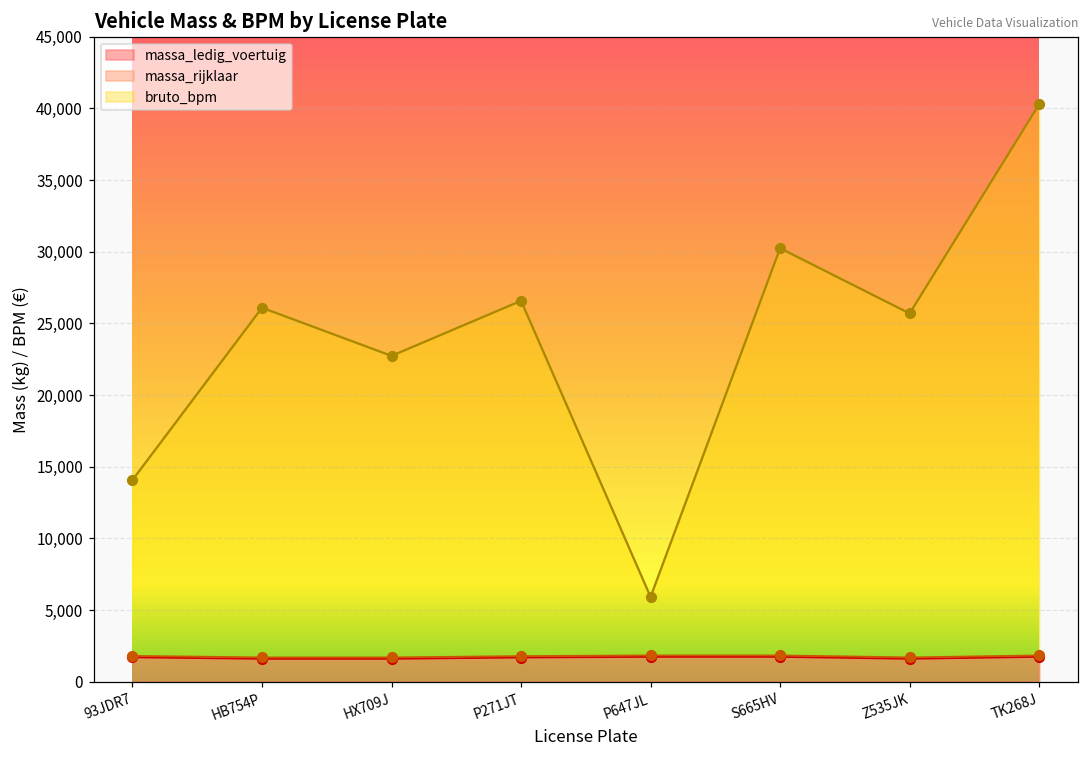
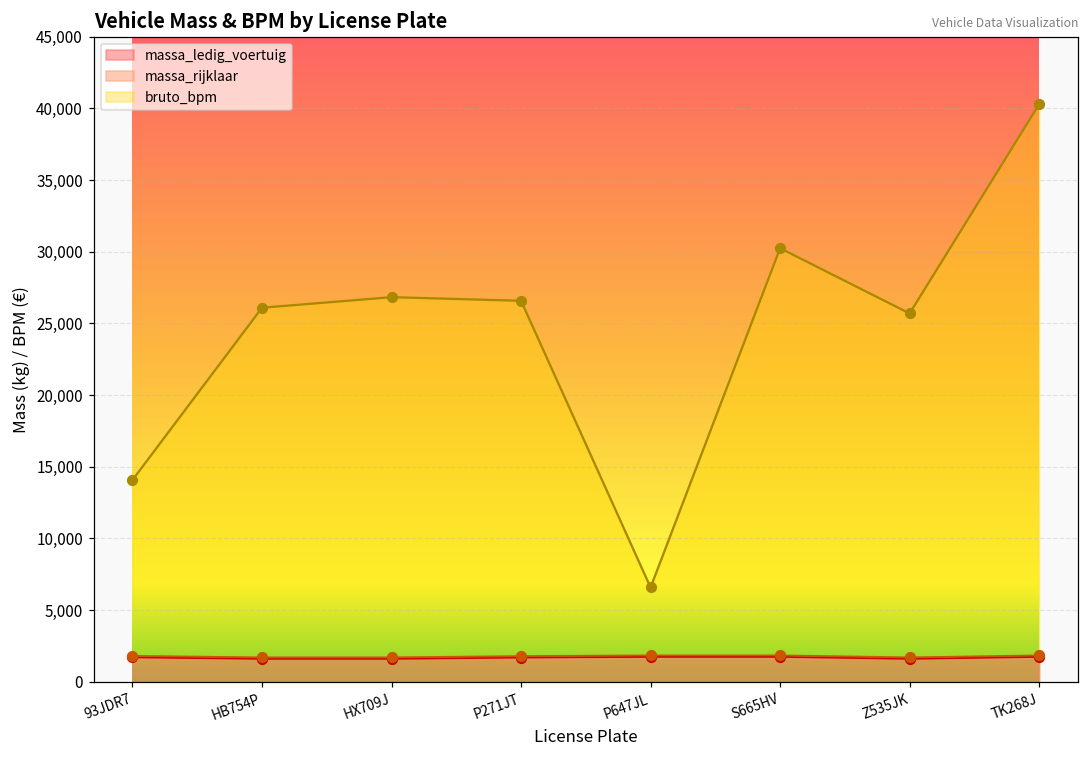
bruto_bpm, HX709J: 22,700 -> 26,800
bruto_bpm, P647JL: 5,900 -> 6,600
